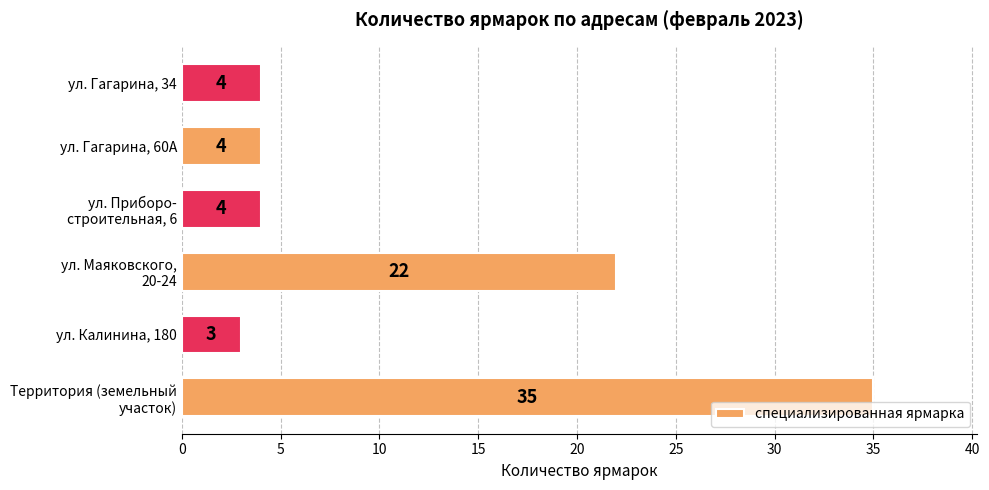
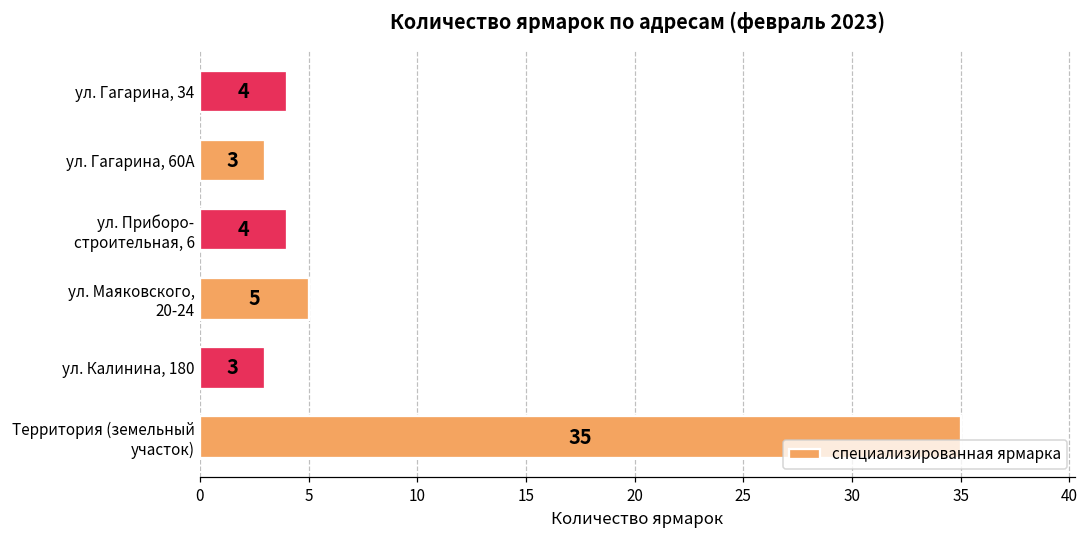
ул. Гагарина, 60А: 4 -> 3
ул. Маяковского, 20-24: 22 -> 5
